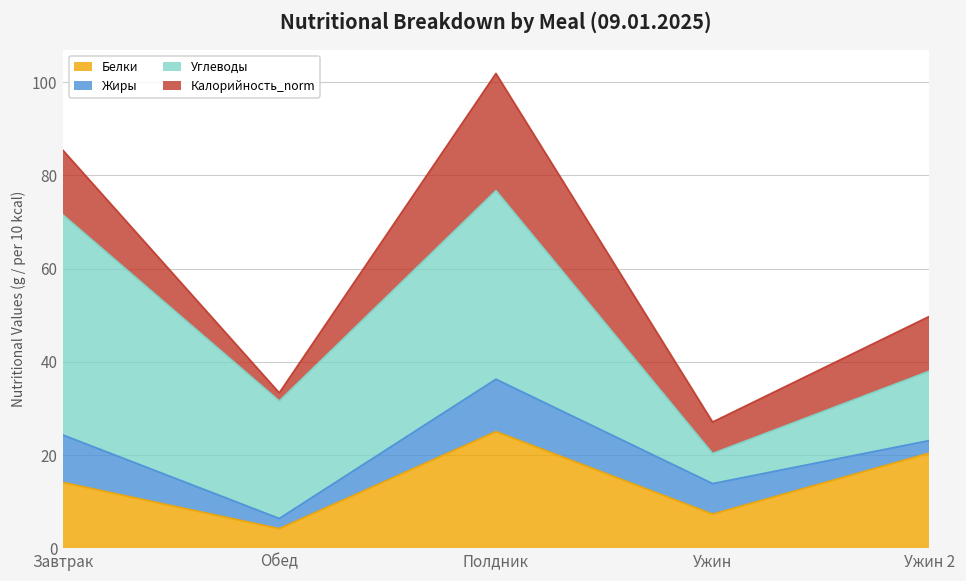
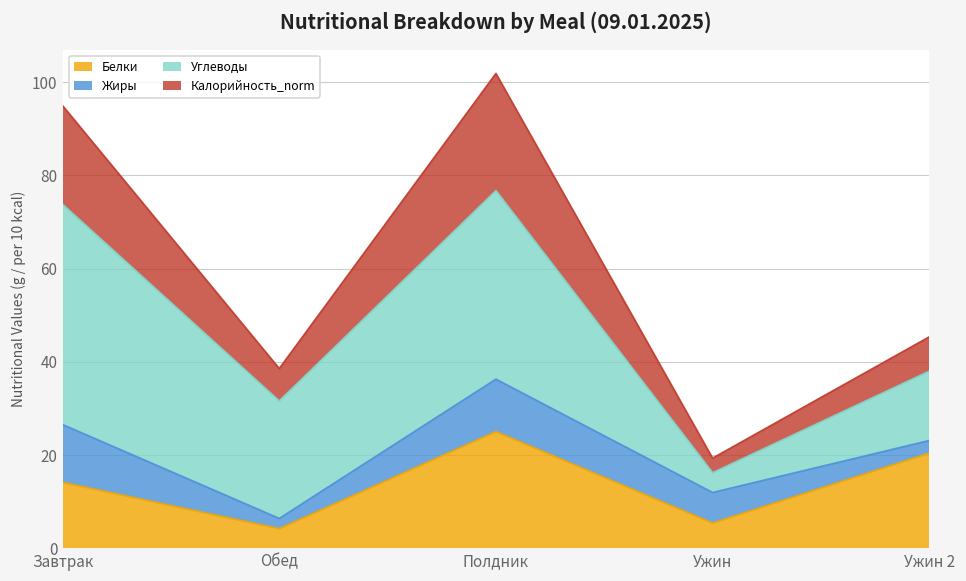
Жиры, Завтрак: 10 -> 12
Калорийность_norm, Завтрак: 14 -> 21
Калорийность_norm, Обед: 2 -> 7
Белки, Ужин: 7 -> 5
Углеводы, Ужин: 6 -> 4
Калорийность_norm, Ужин: 7 -> 3
Калорийность_norm, Ужин 2: 12 -> 7
